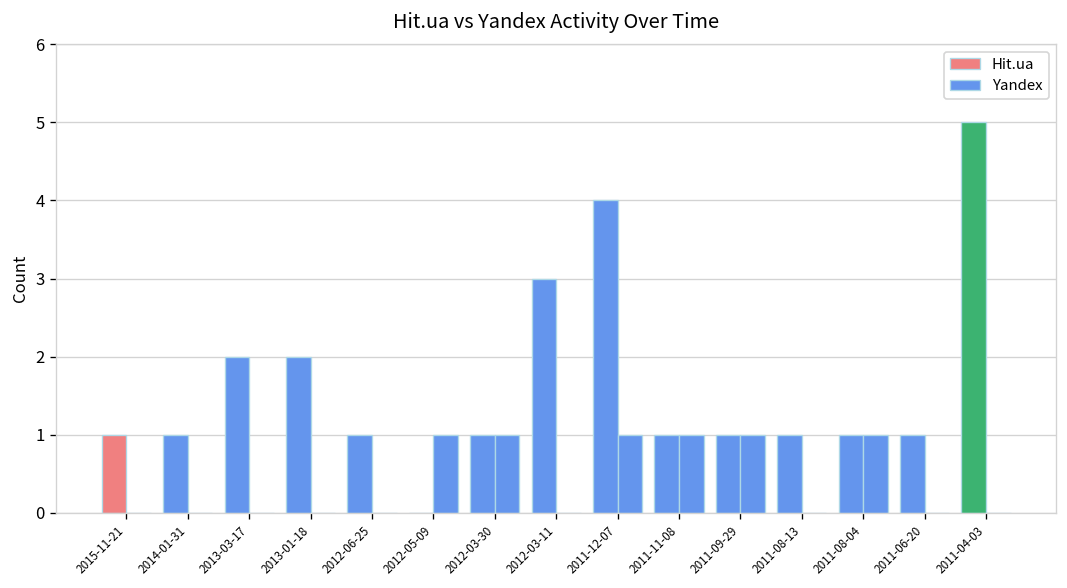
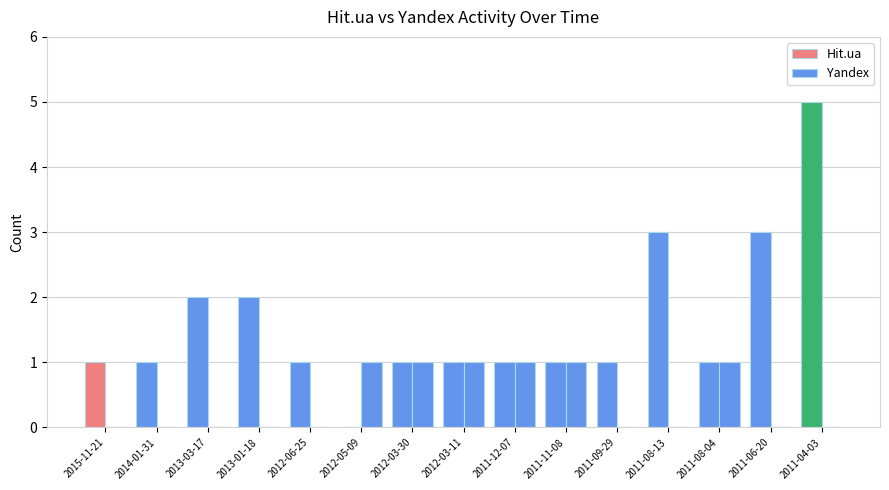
Hit.ua, 2012-03-11: 3 -> 1
Yandex, 2012-03-11: 0 -> 1
Hit.ua, 2011-12-07: 4 -> 1
Yandex, 2011-09-29: 1 -> 0
Hit.ua, 2011-08-13: 1 -> 3
Hit.ua, 2011-06-20: 1 -> 3
